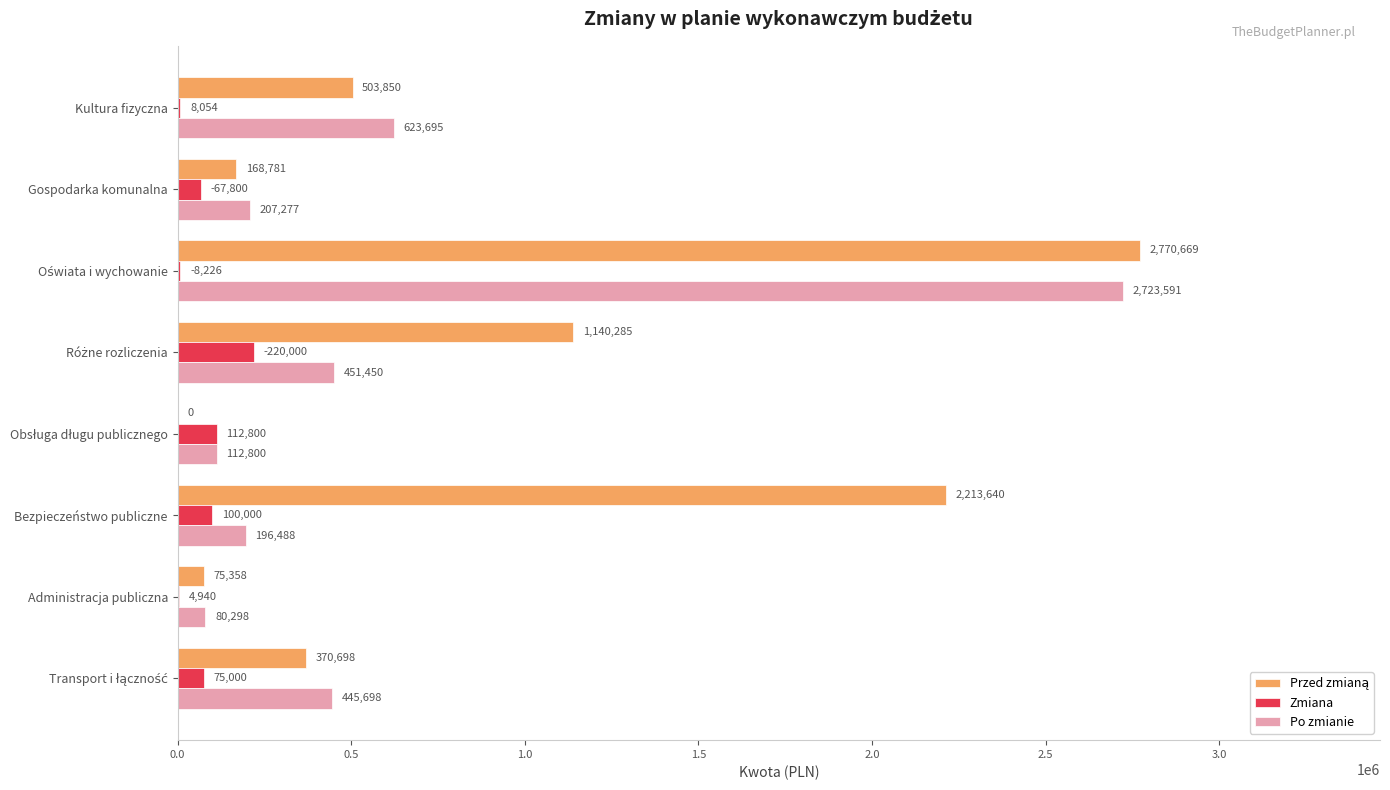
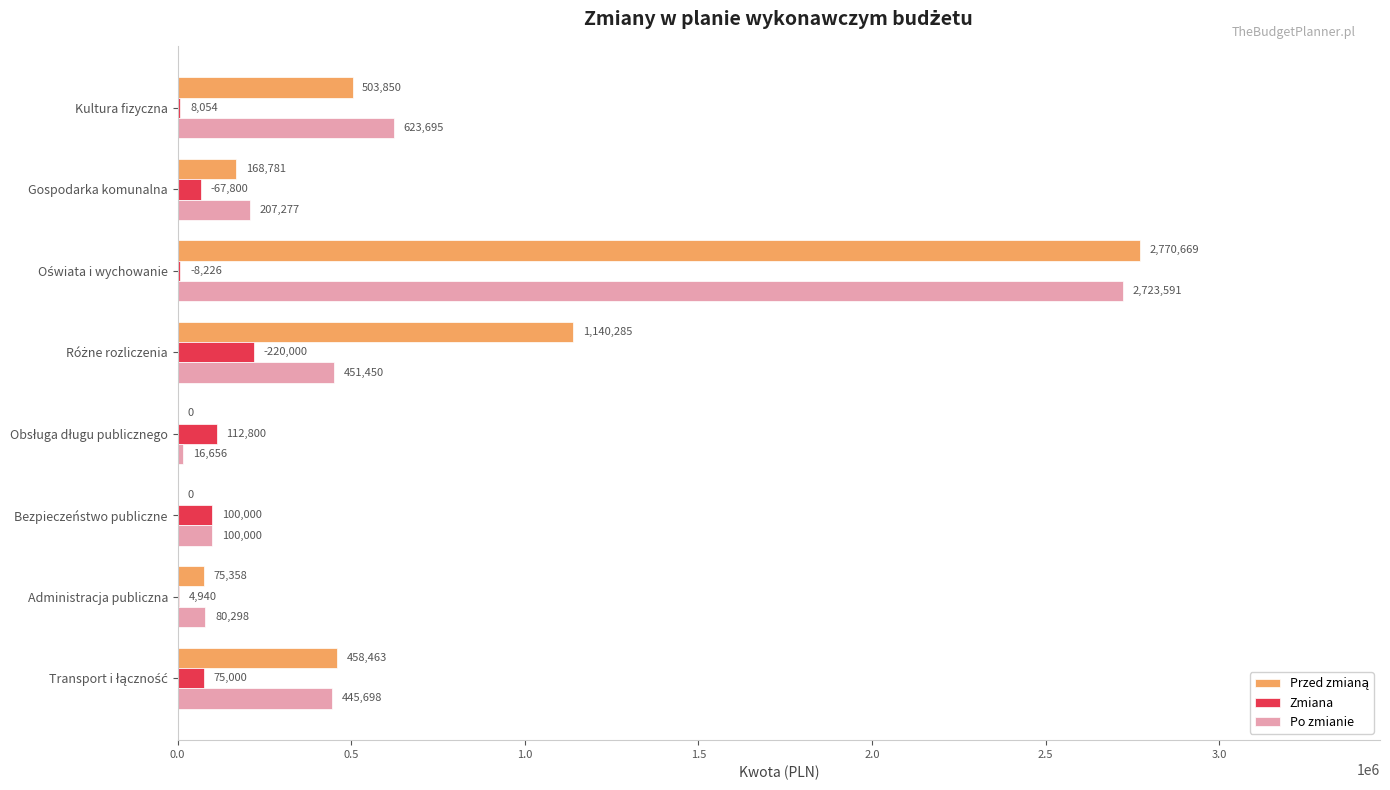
Po zmianie, Obsługa długu publicznego: 112,800 -> 16,656
Przed zmianą, Bezpieczeństwo publiczne: 2,213,640 -> 0
Po zmianie, Bezpieczeństwo publiczne: 196,488 -> 100,000
Przed zmianą, Transport i łączność: 370,698 -> 458,463
